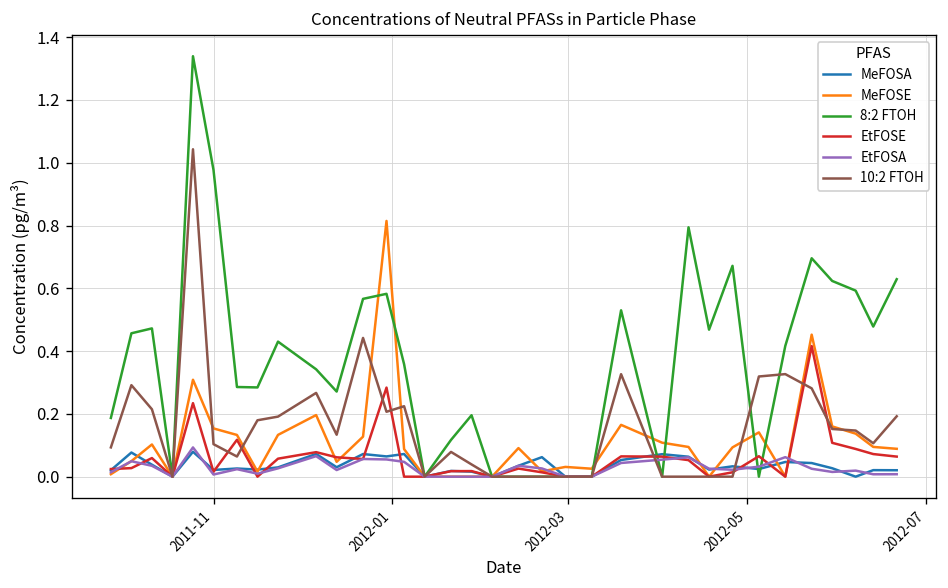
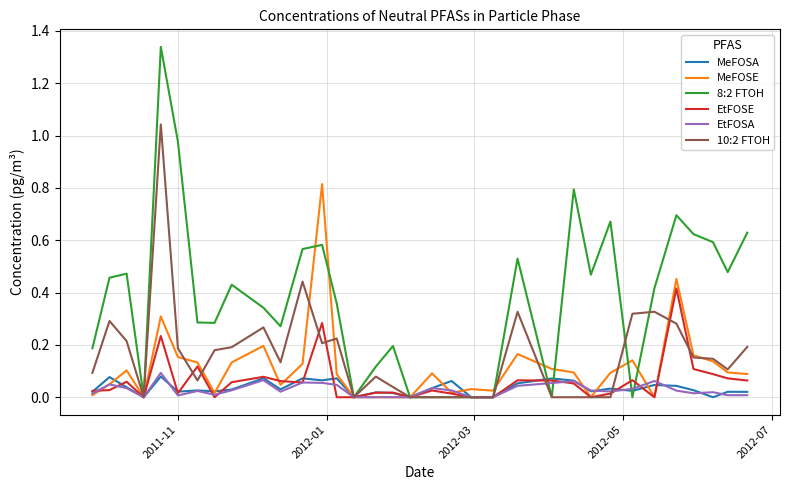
10:2 FTOH, 2011-11: 0.10 -> 0.19
